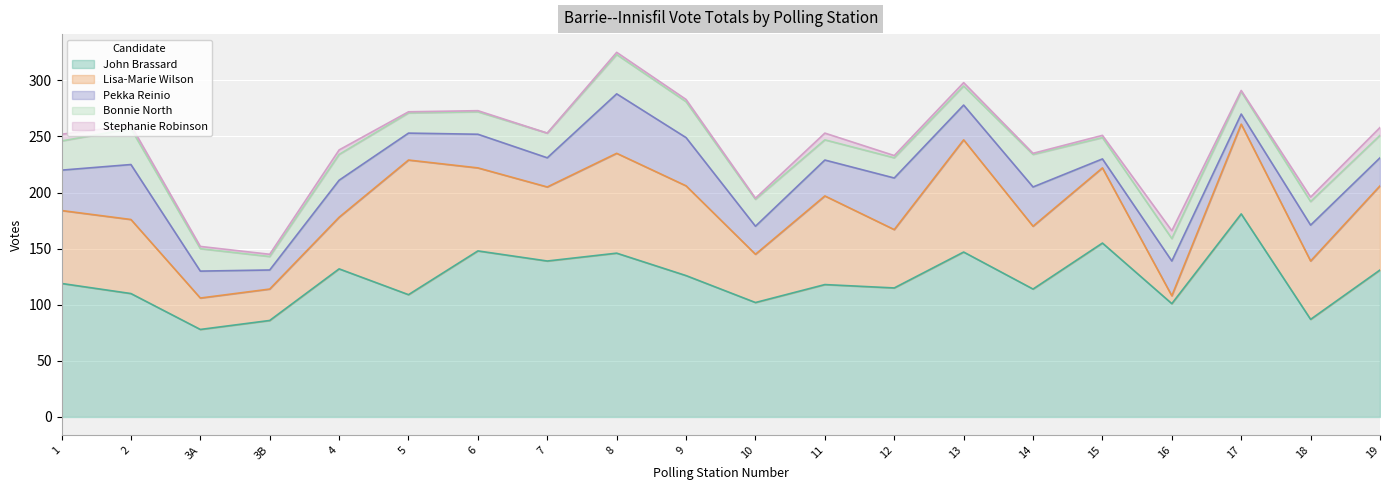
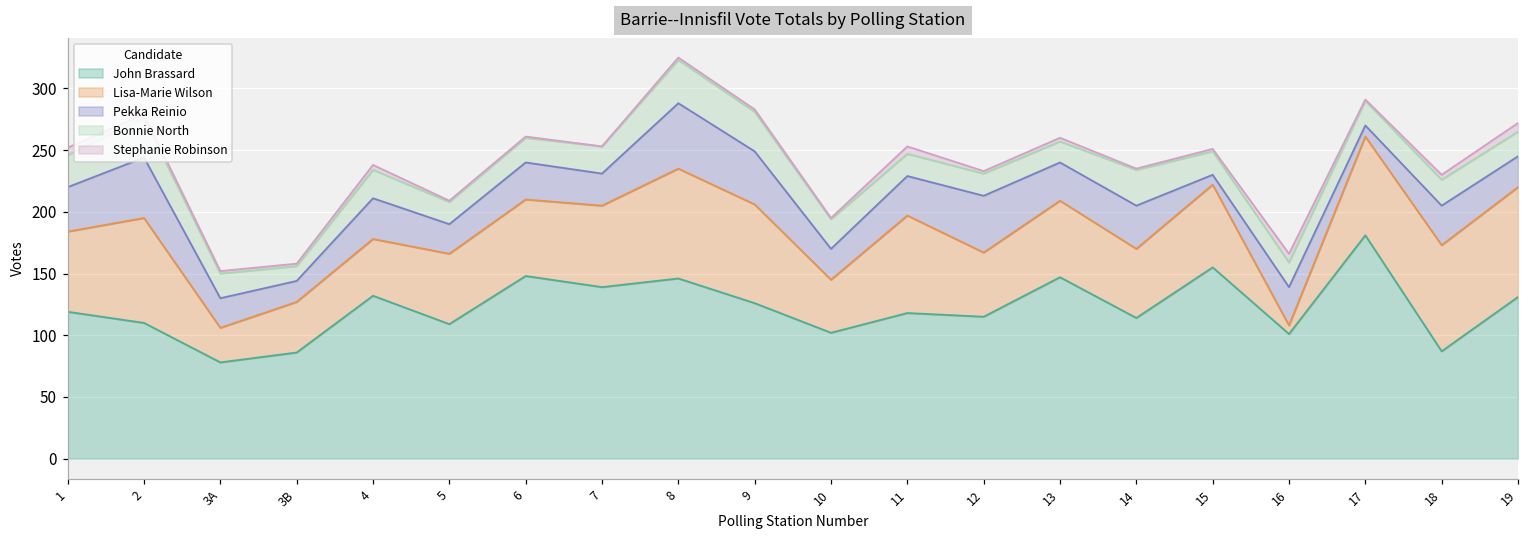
Lisa-Marie Wilson, 2: 66 -> 85
Lisa-Marie Wilson, 3B: 28 -> 41
Lisa-Marie Wilson, 5: 120 -> 57
Lisa-Marie Wilson, 6: 74 -> 62
Lisa-Marie Wilson, 13: 100 -> 62
Lisa-Marie Wilson, 18: 52 -> 86
Lisa-Marie Wilson, 19: 75 -> 89
